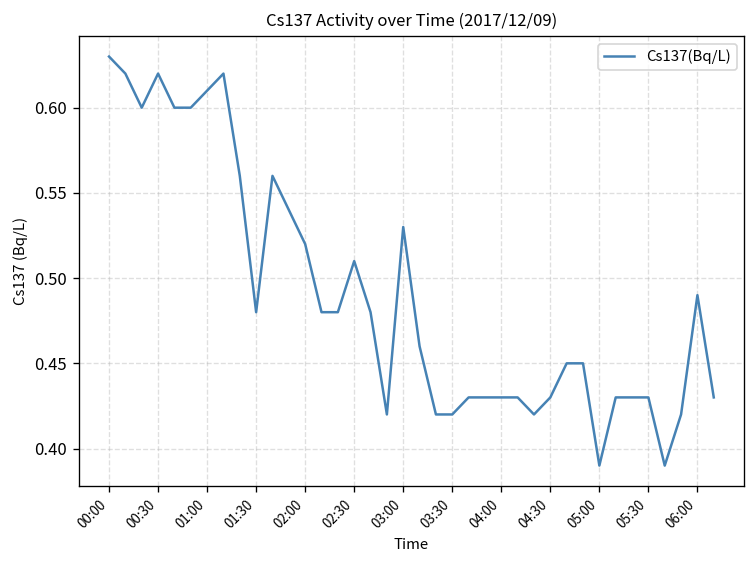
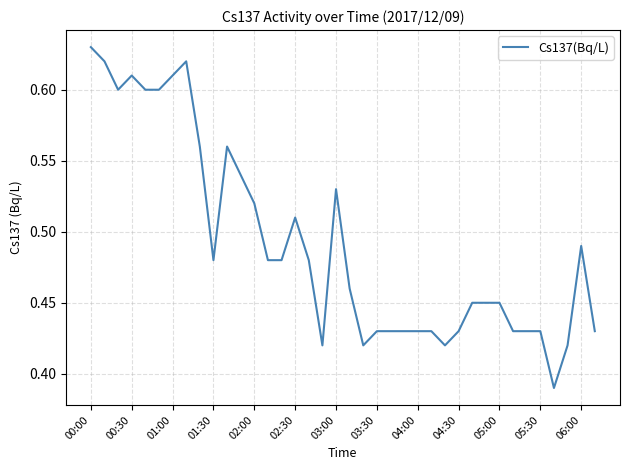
00:30: 0.62 -> 0.61
03:30: 0.42 -> 0.43
05:00: 0.39 -> 0.45
